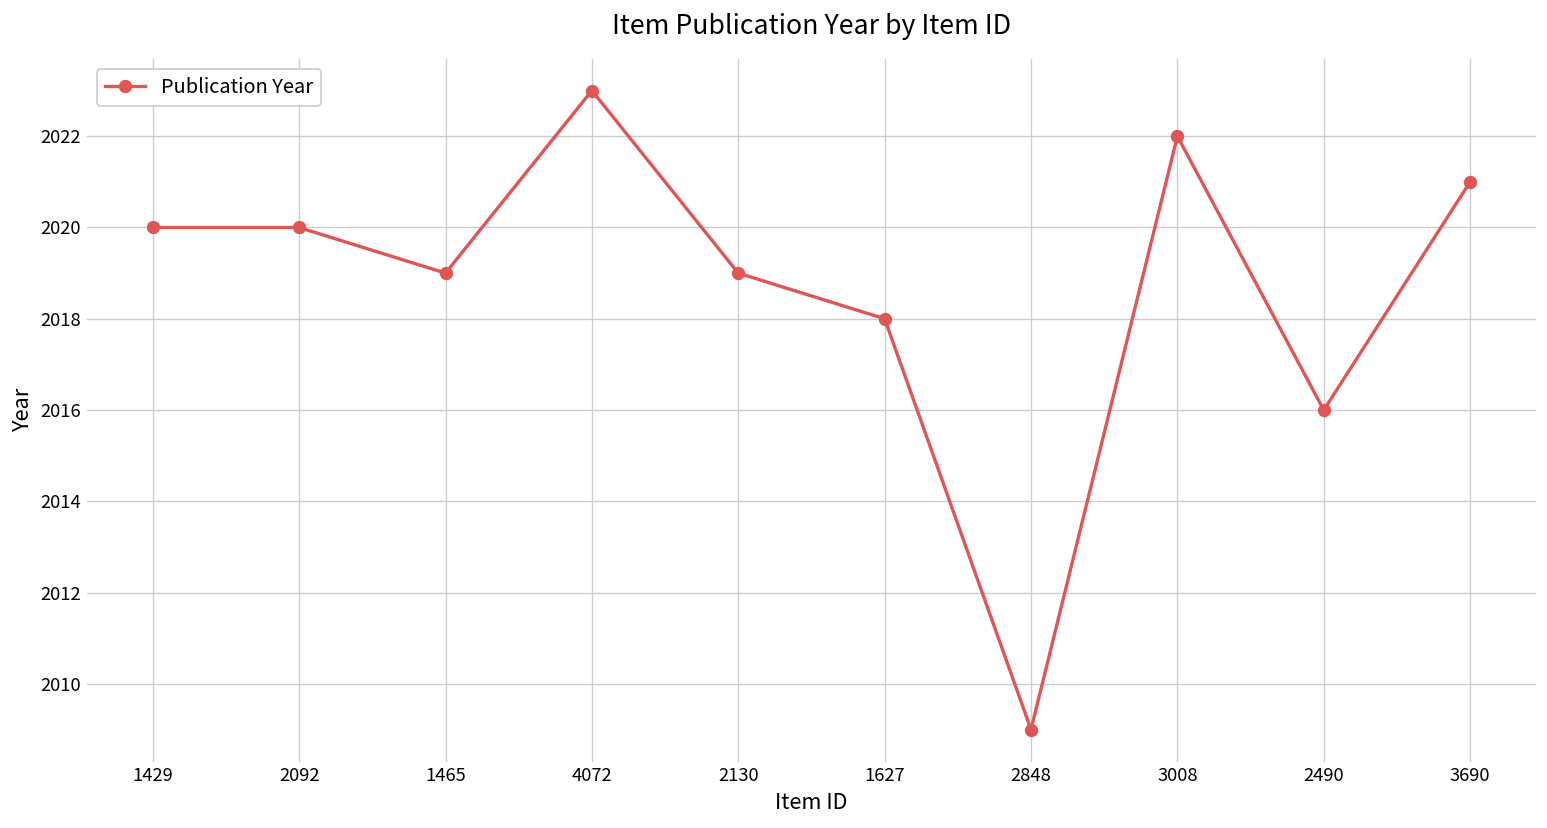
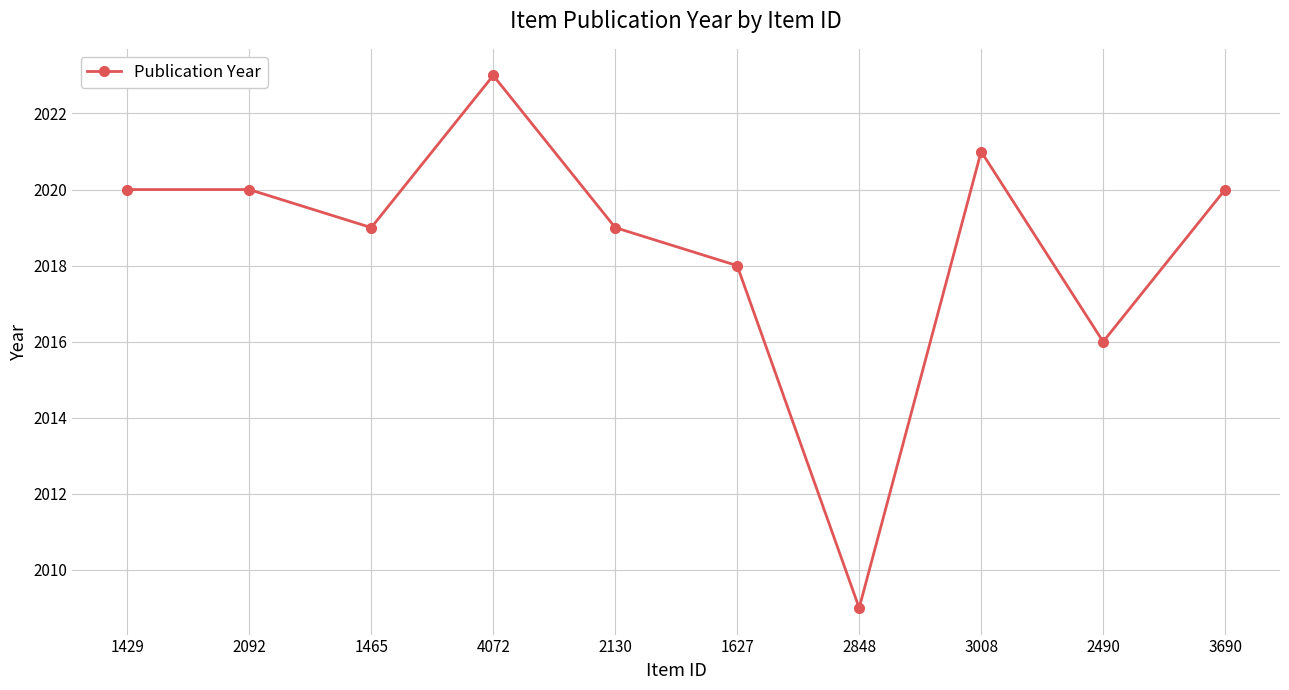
3008: 2022 -> 2021
3690: 2021 -> 2020
